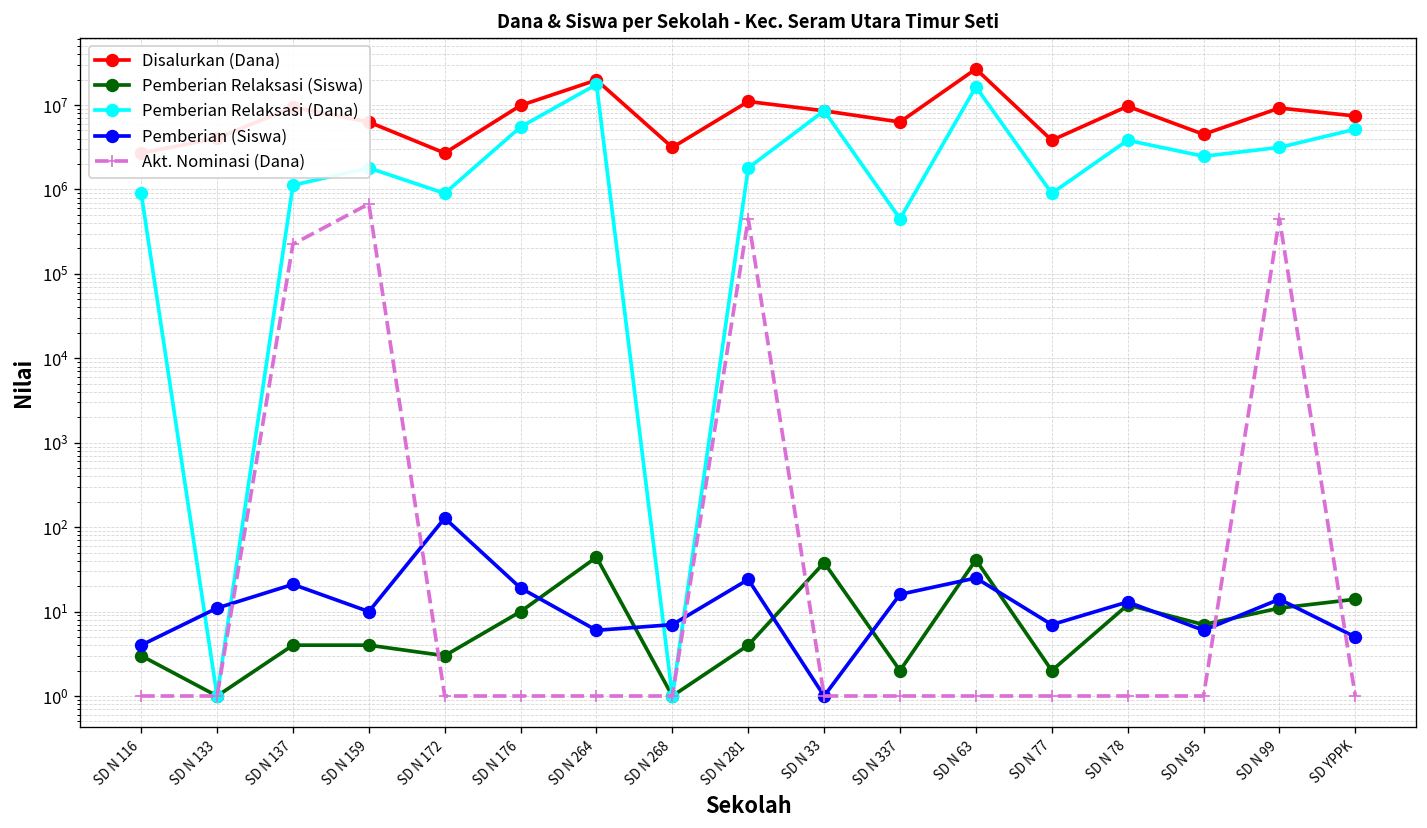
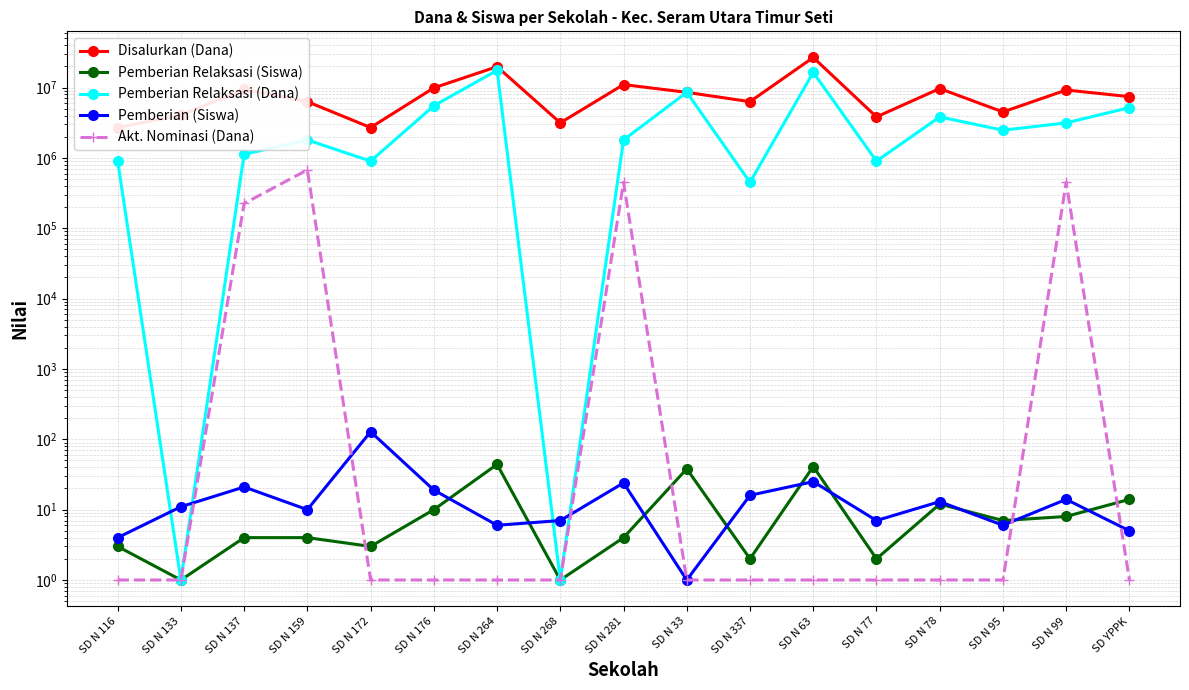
Pemberian Relaksasi (Siswa), SD N 99: 11 -> 8
